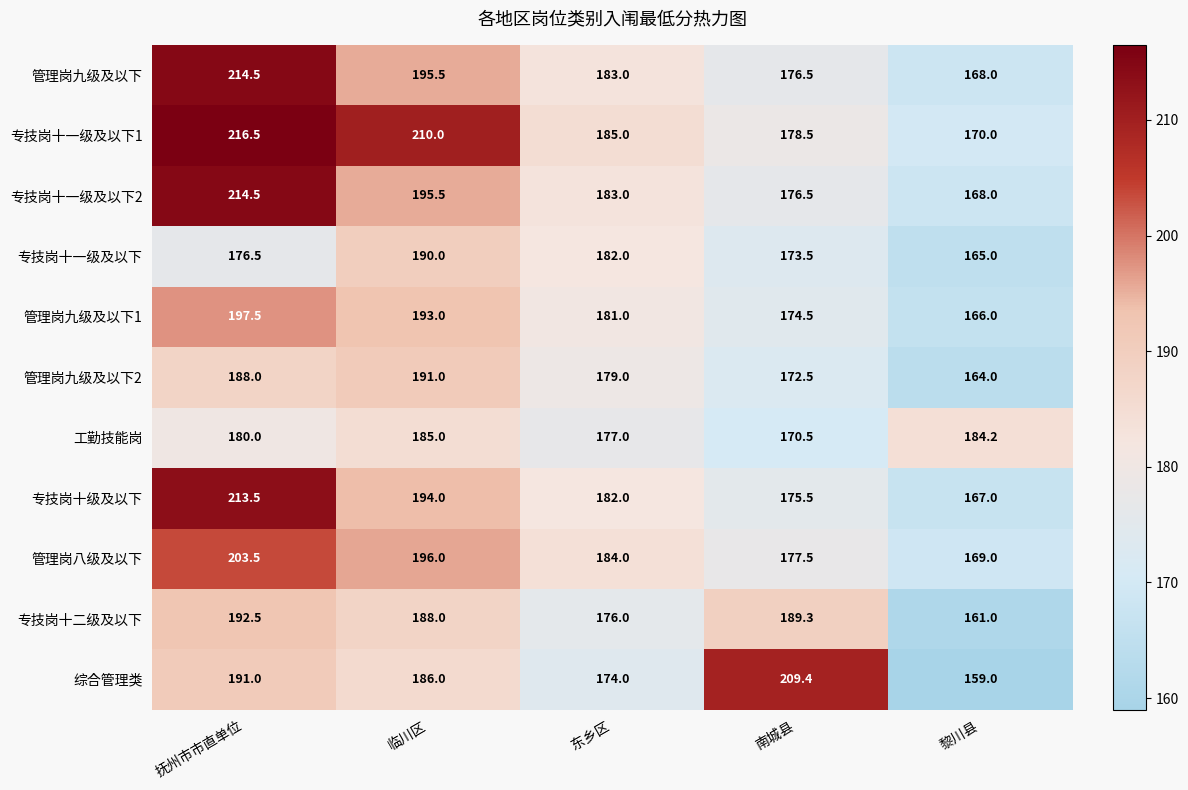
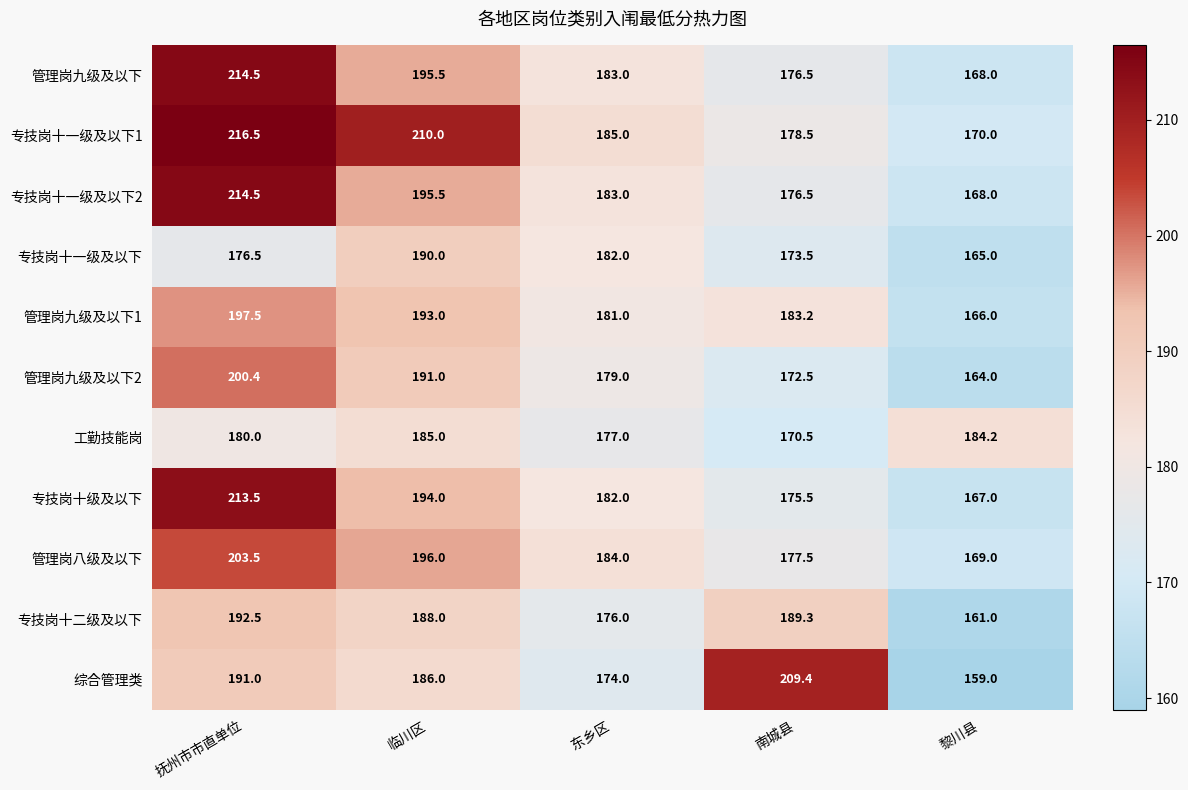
管理岗九级及以下1, 南城县: 174.5 -> 183.2
管理岗九级及以下2, 抚州市市直单位: 188.0 -> 200.4
